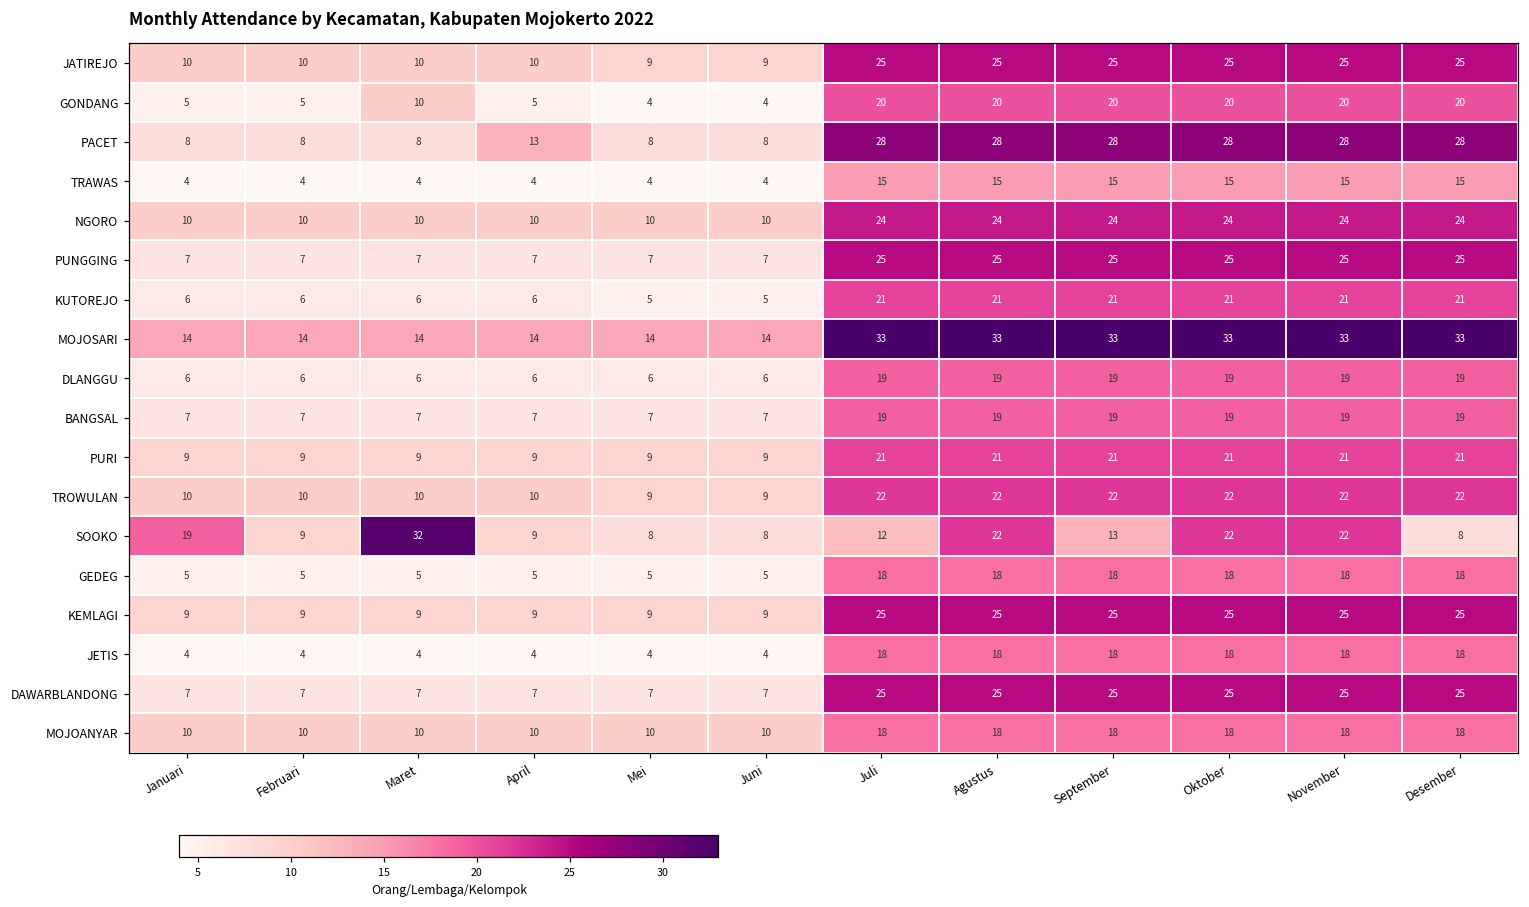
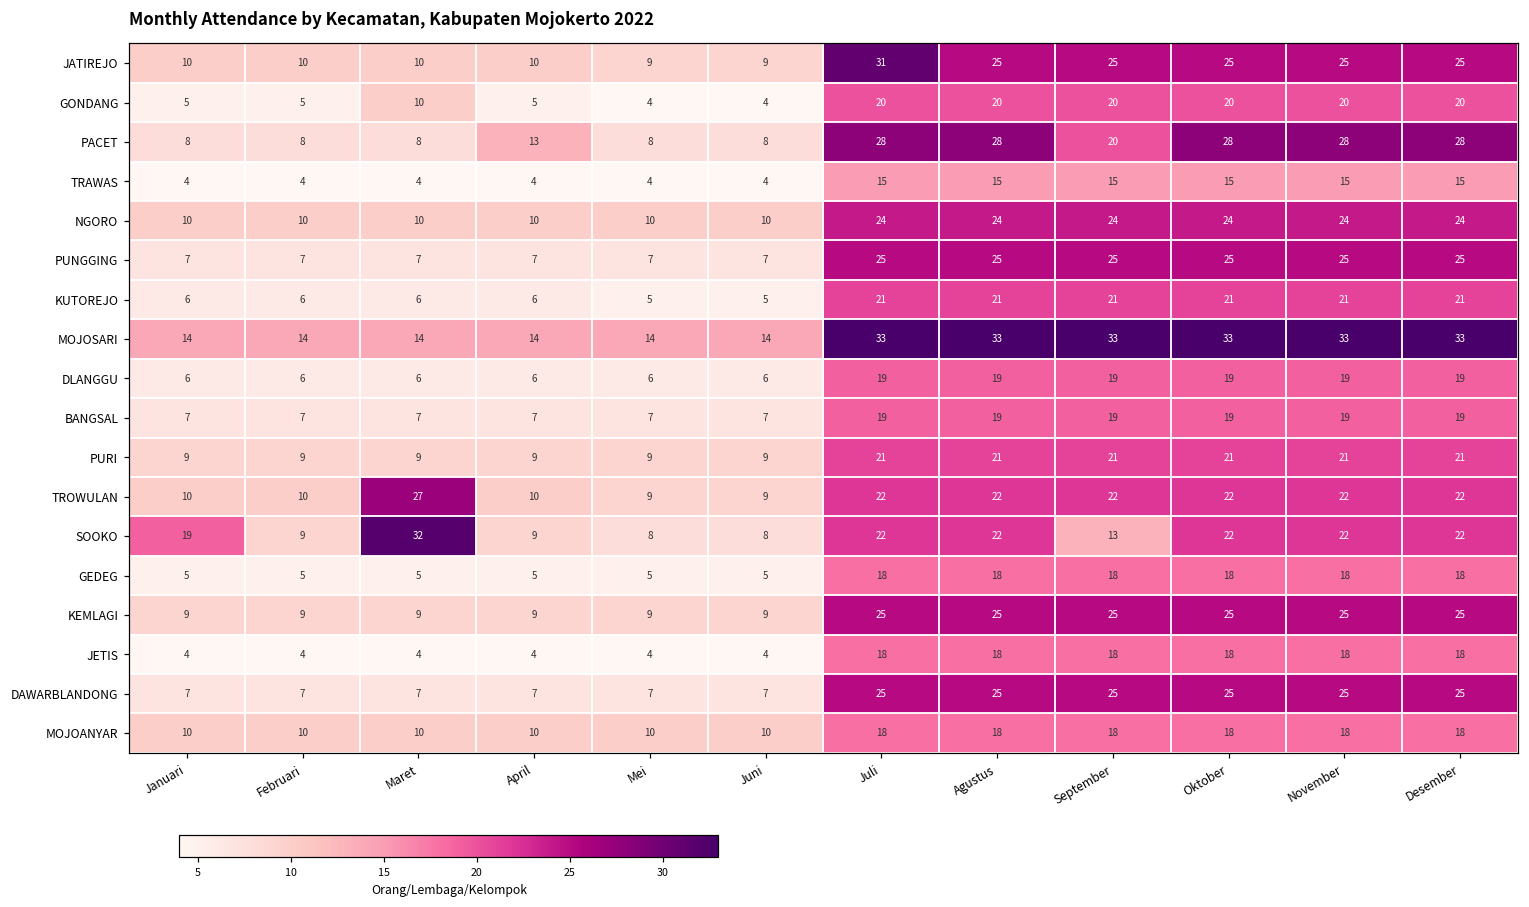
JATIREJO, Juli: 25 -> 31
PACET, September: 28 -> 20
TROWULAN, Maret: 10 -> 27
SOOKO, Juli: 12 -> 22
SOOKO, Desember: 8 -> 22
